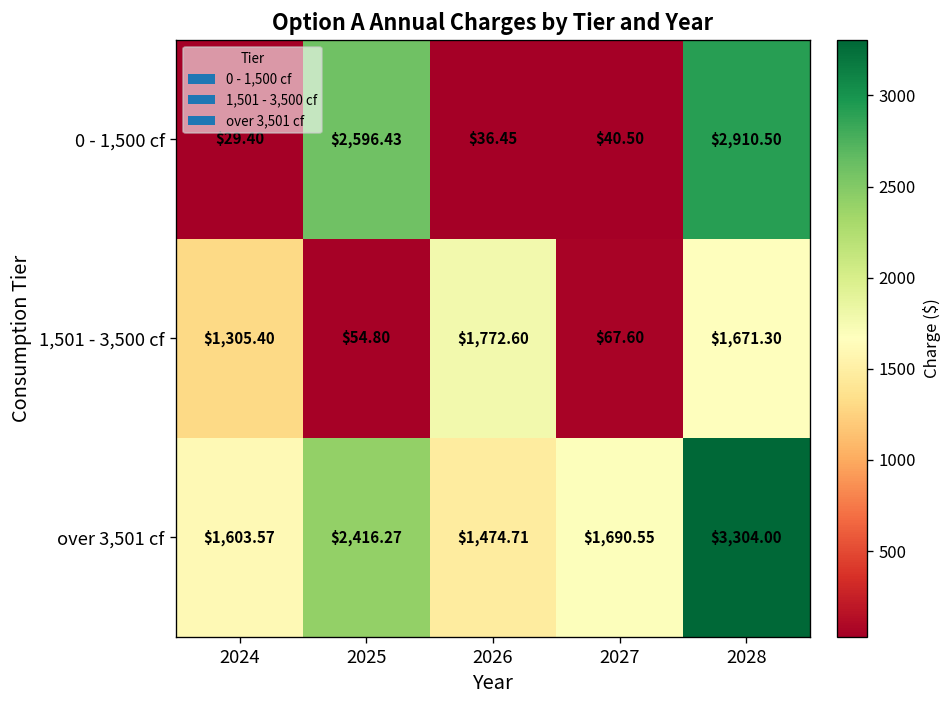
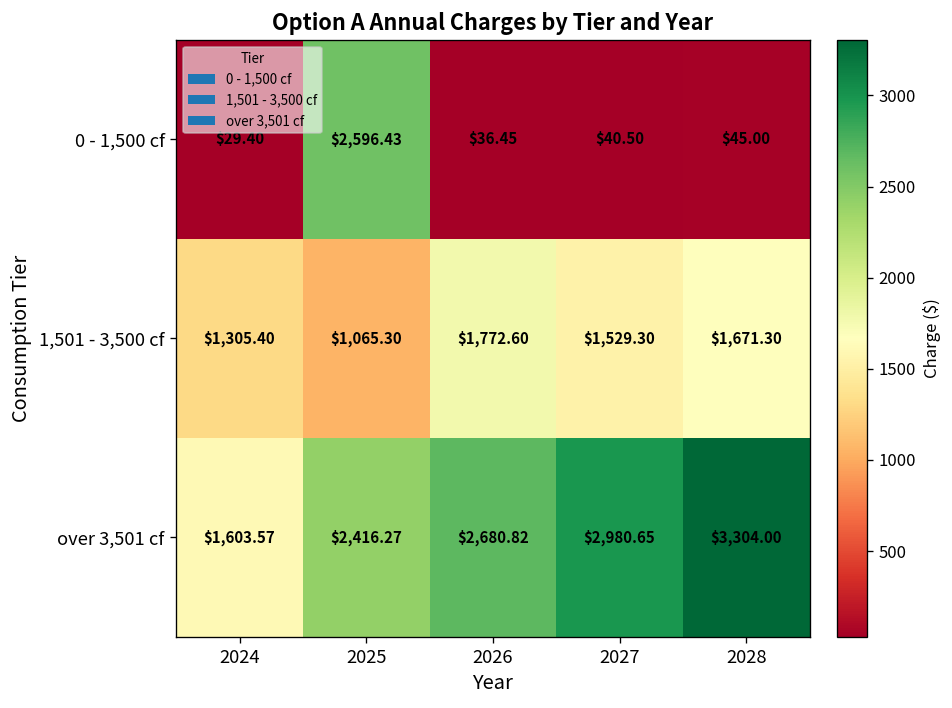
0 - 1,500 cf, 2028: $2,910.50 -> $45.00
1,501 - 3,500 cf, 2025: $54.80 -> $1,065.30
1,501 - 3,500 cf, 2027: $67.60 -> $1,529.30
over 3,501 cf, 2026: $1,474.71 -> $2,680.82
over 3,501 cf, 2027: $1,690.55 -> $2,980.65
